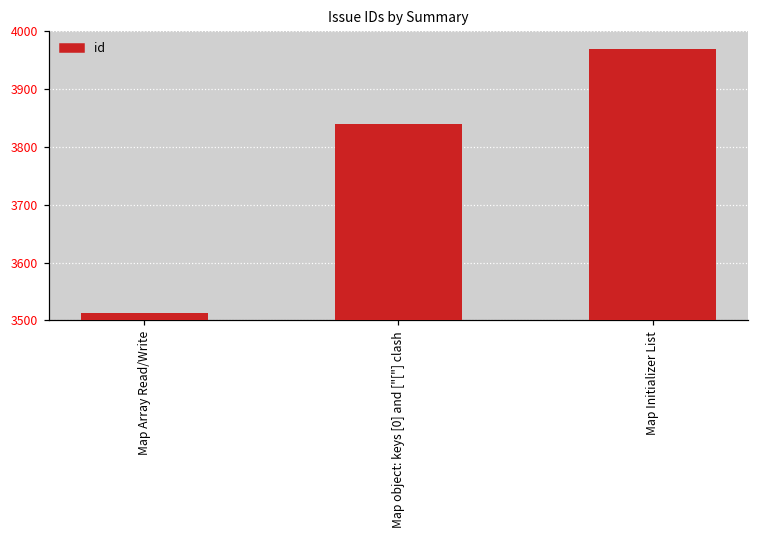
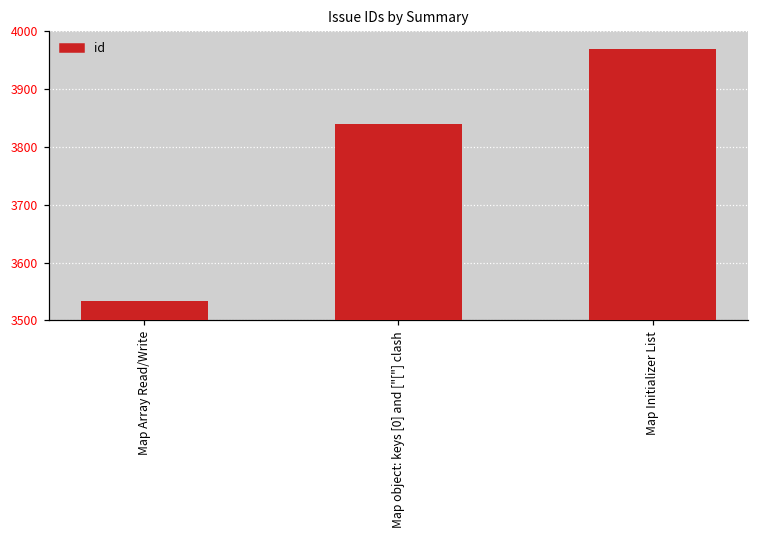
Map Array Read/Write: 3510 -> 3530
